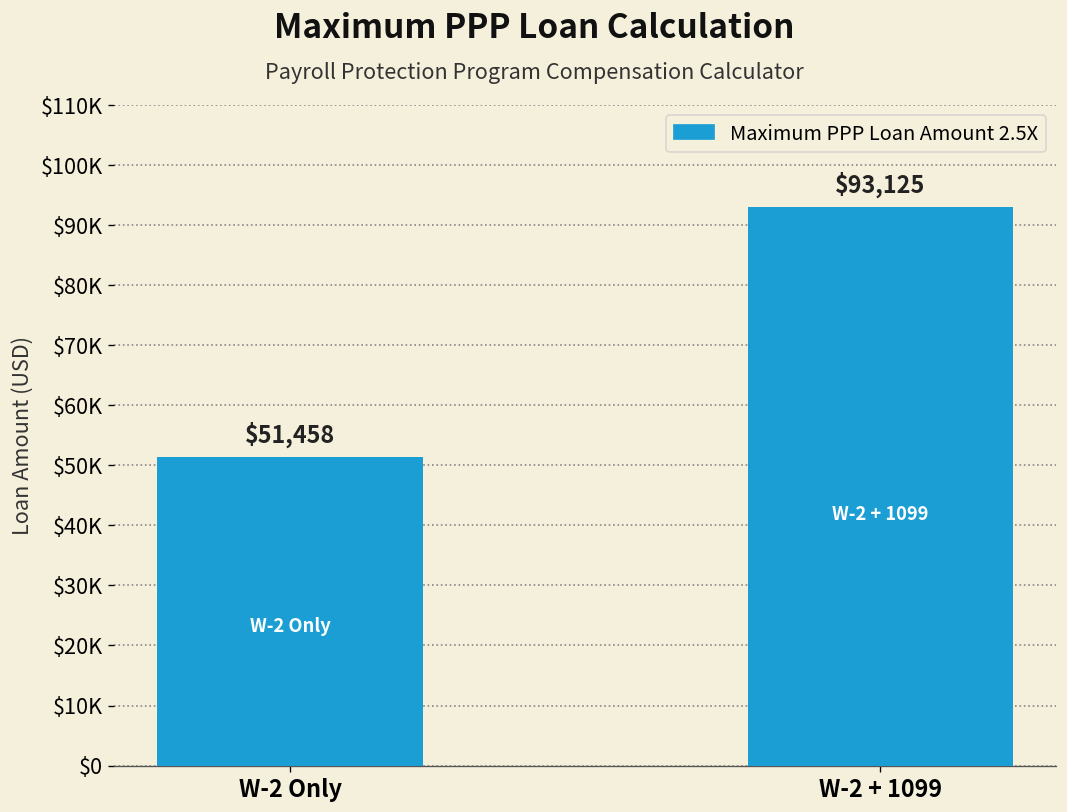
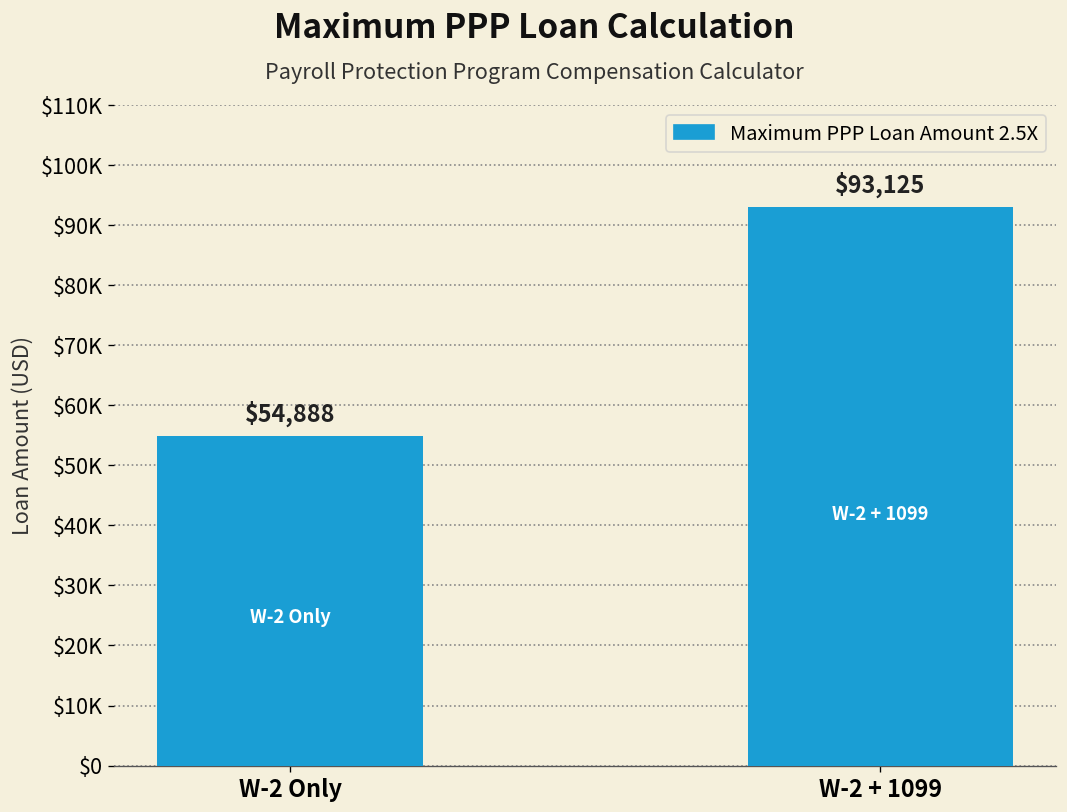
W-2 Only: $51,458 -> $54,888
